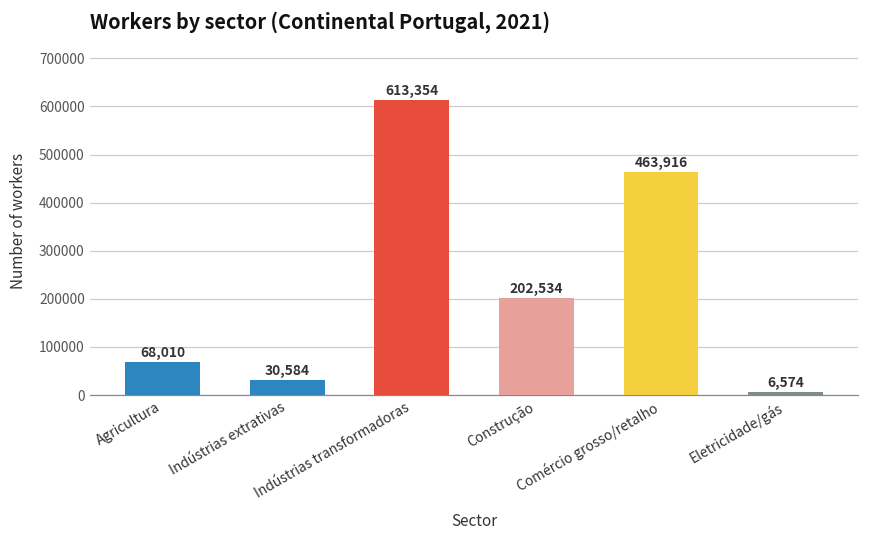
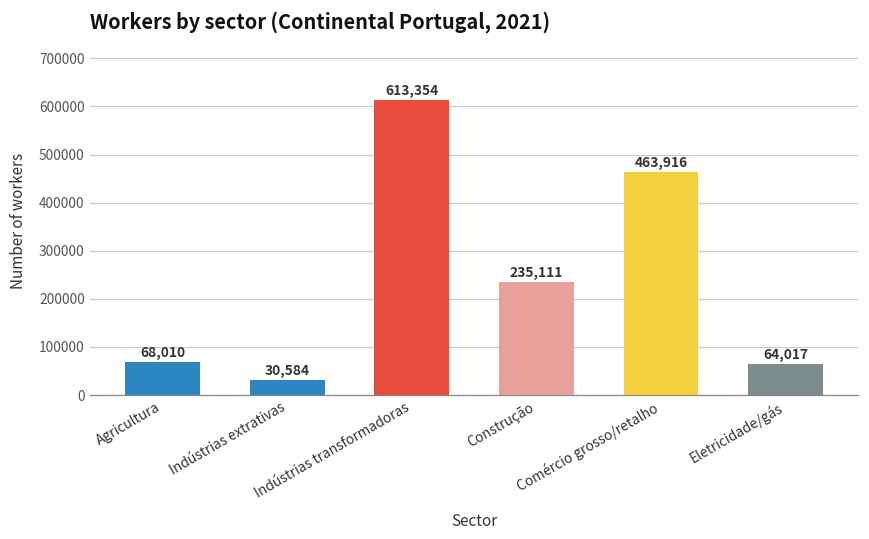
Construção: 202,534 -> 235,111
Eletricidade/gás: 6,574 -> 64,017
